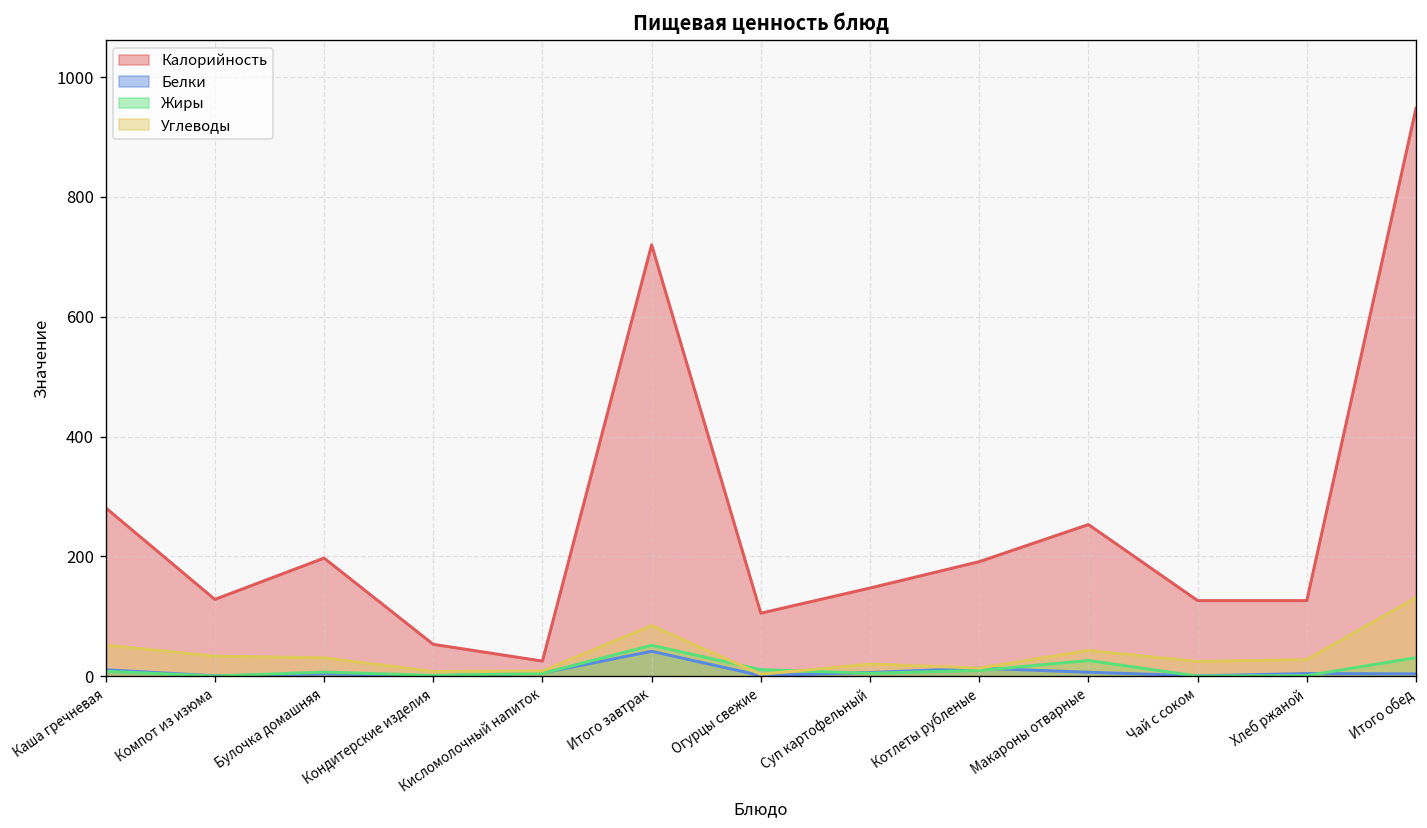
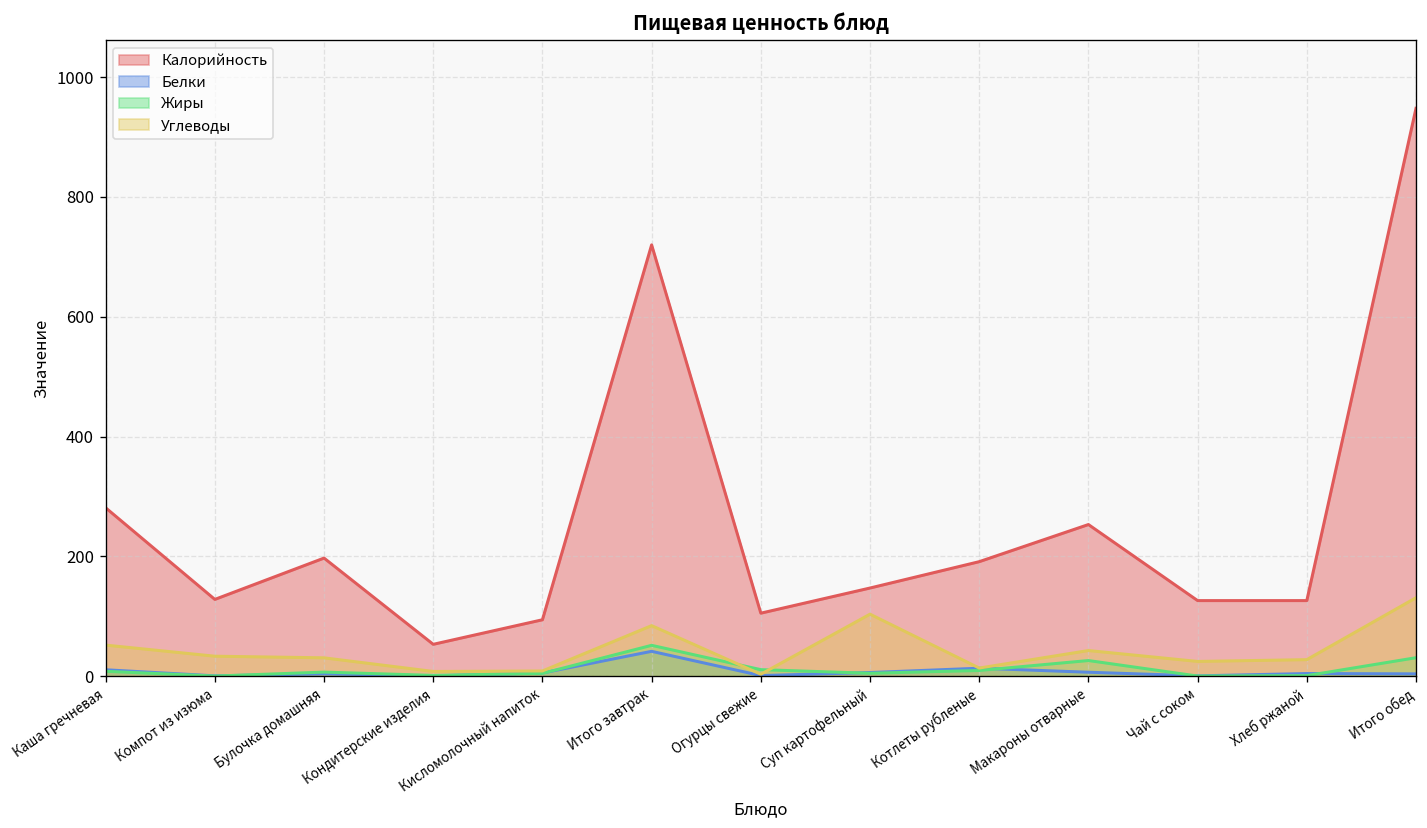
Калорийность, Кисломолочный напиток: 30 -> 90
Углеводы, Суп картофельный: 20 -> 100
